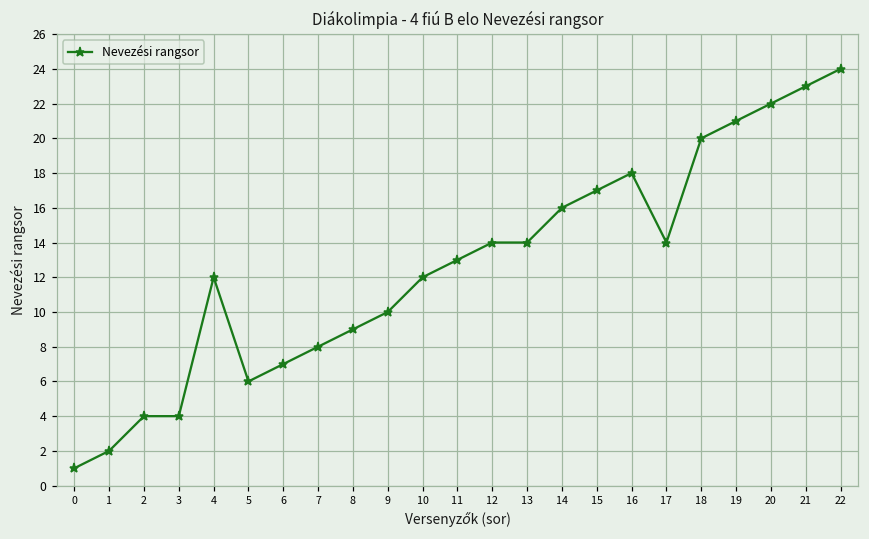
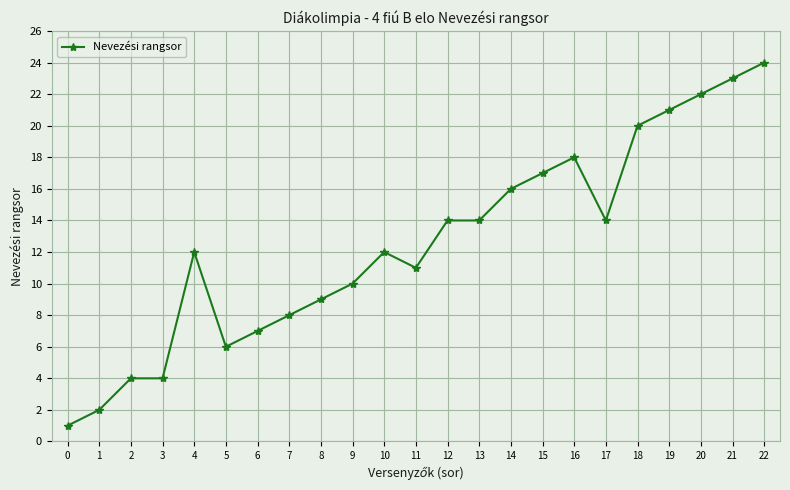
11: 13 -> 11
